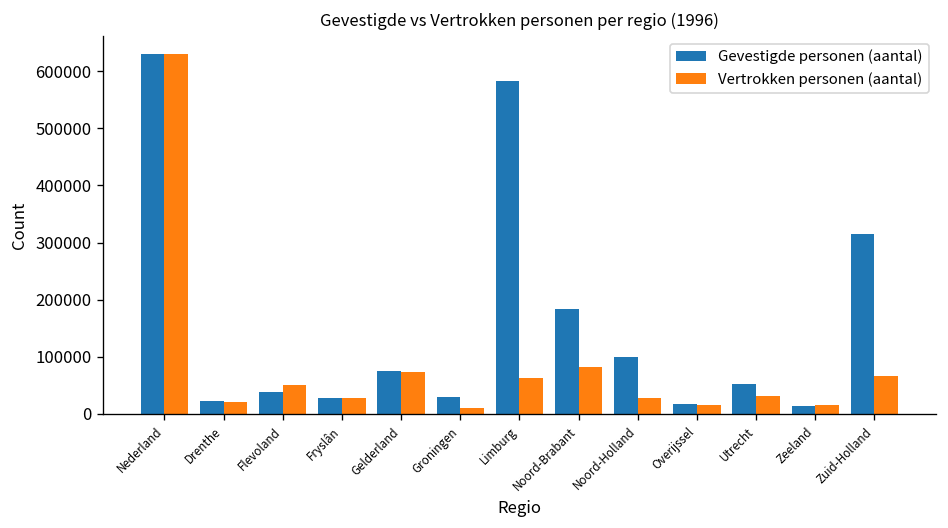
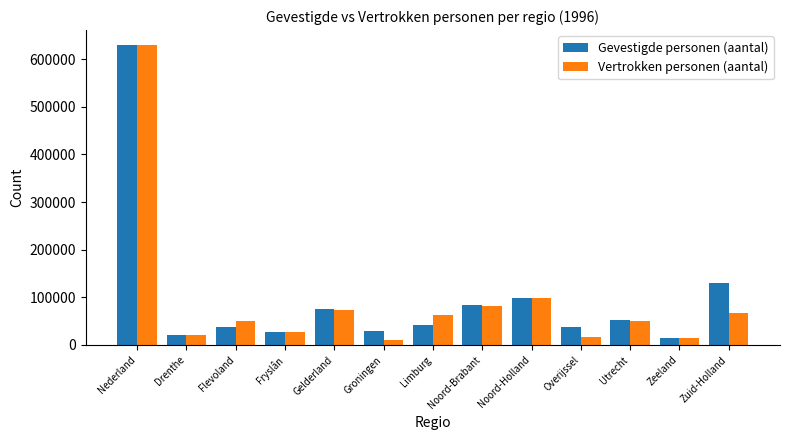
Gevestigde personen (aantal), Limburg: 580000 -> 40000
Gevestigde personen (aantal), Noord-Brabant: 180000 -> 80000
Vertrokken personen (aantal), Noord-Holland: 30000 -> 100000
Gevestigde personen (aantal), Overijssel: 20000 -> 40000
Vertrokken personen (aantal), Utrecht: 30000 -> 50000
Gevestigde personen (aantal), Zuid-Holland: 310000 -> 130000
